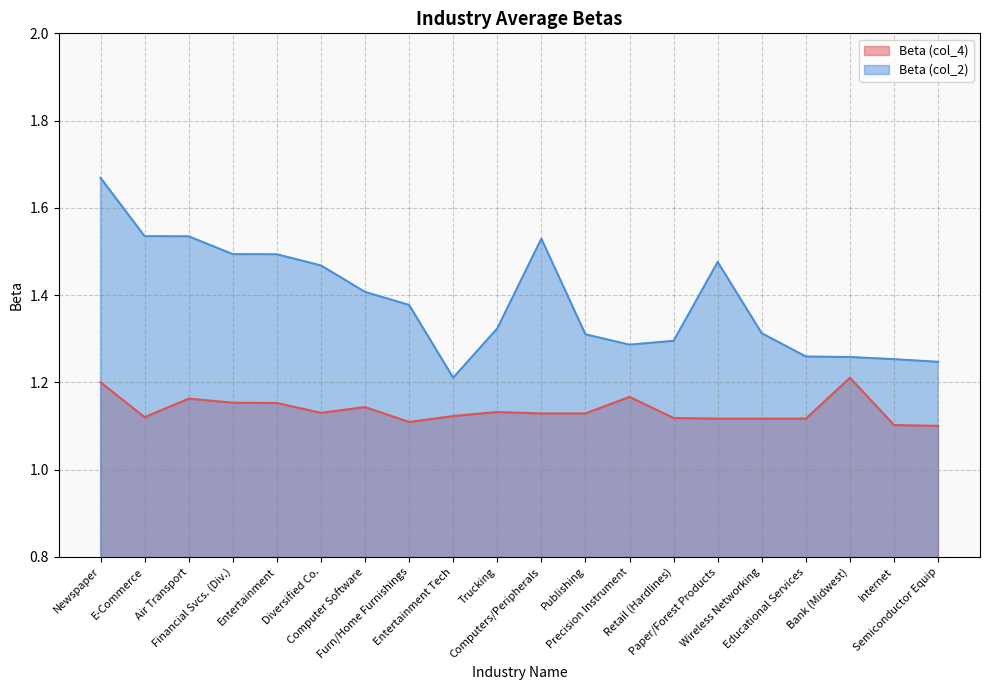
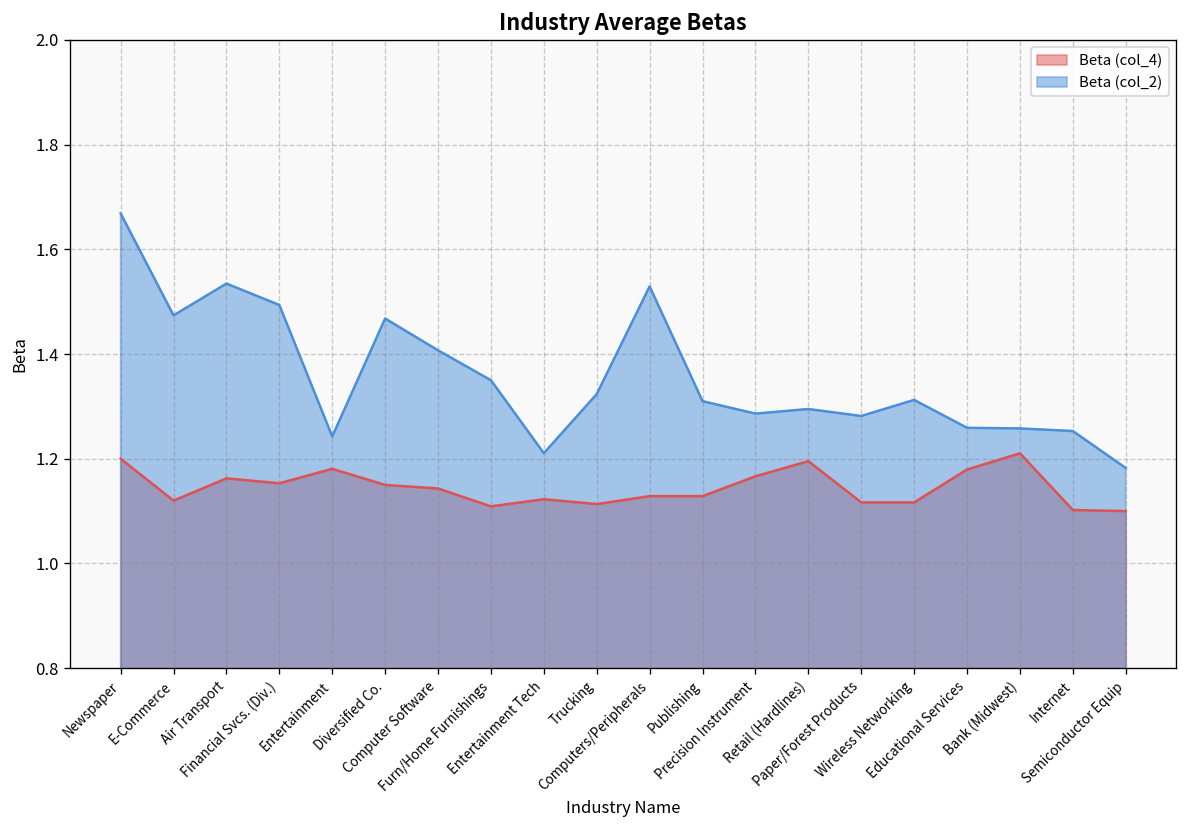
Beta (col_2), E-Commerce: 1.54 -> 1.47
Beta (col_4), Entertainment: 1.15 -> 1.18
Beta (col_2), Entertainment: 1.49 -> 1.24
Beta (col_4), Diversified Co.: 1.13 -> 1.15
Beta (col_2), Furn/Home Furnishings: 1.38 -> 1.35
Beta (col_4), Trucking: 1.13 -> 1.11
Beta (col_4), Retail (Hardlines): 1.12 -> 1.20
Beta (col_2), Paper/Forest Products: 1.48 -> 1.28
Beta (col_4), Educational Services: 1.12 -> 1.18
Beta (col_2), Semiconductor Equip: 1.25 -> 1.18
